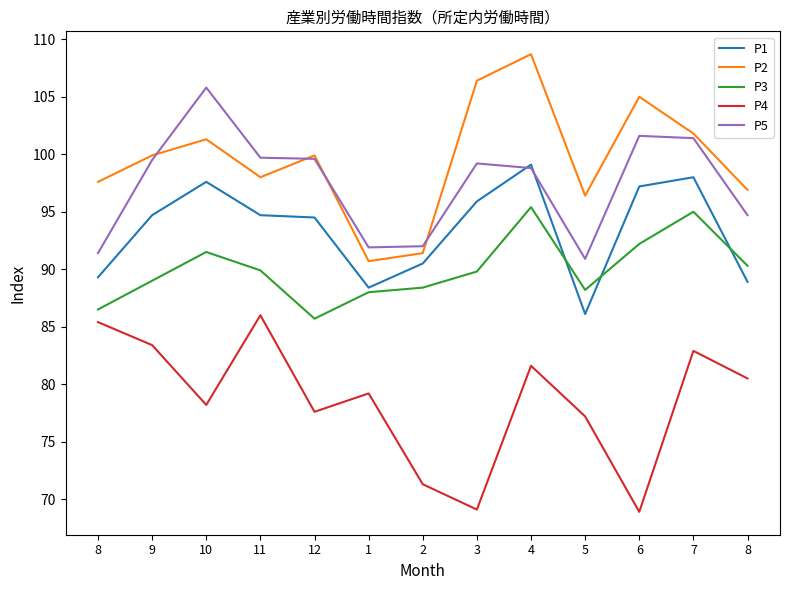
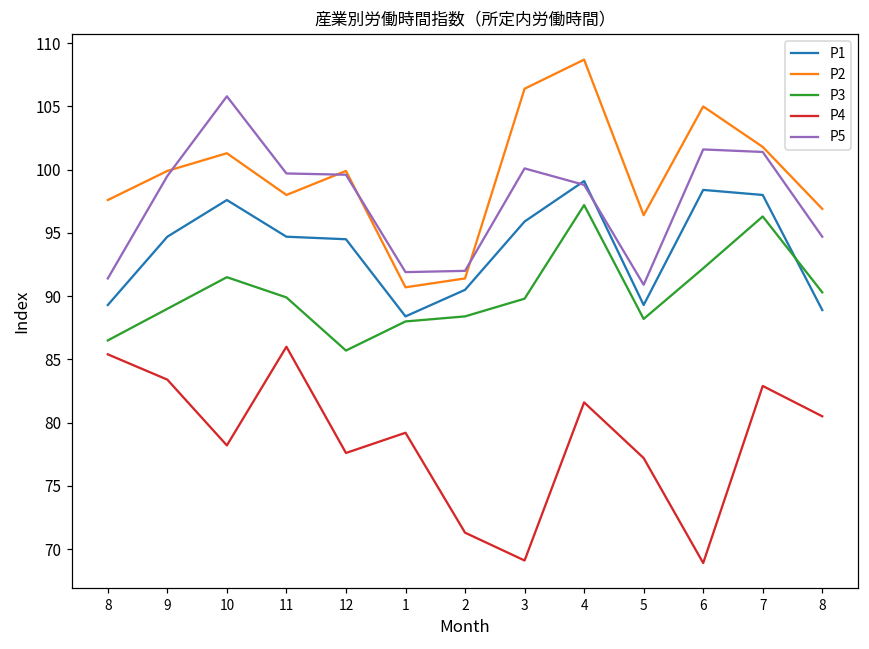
P5, 3: 99.2 -> 100.1
P3, 4: 95.4 -> 97.2
P1, 5: 86.1 -> 89.3
P1, 6: 97.2 -> 98.4
P3, 7: 95.0 -> 96.3
